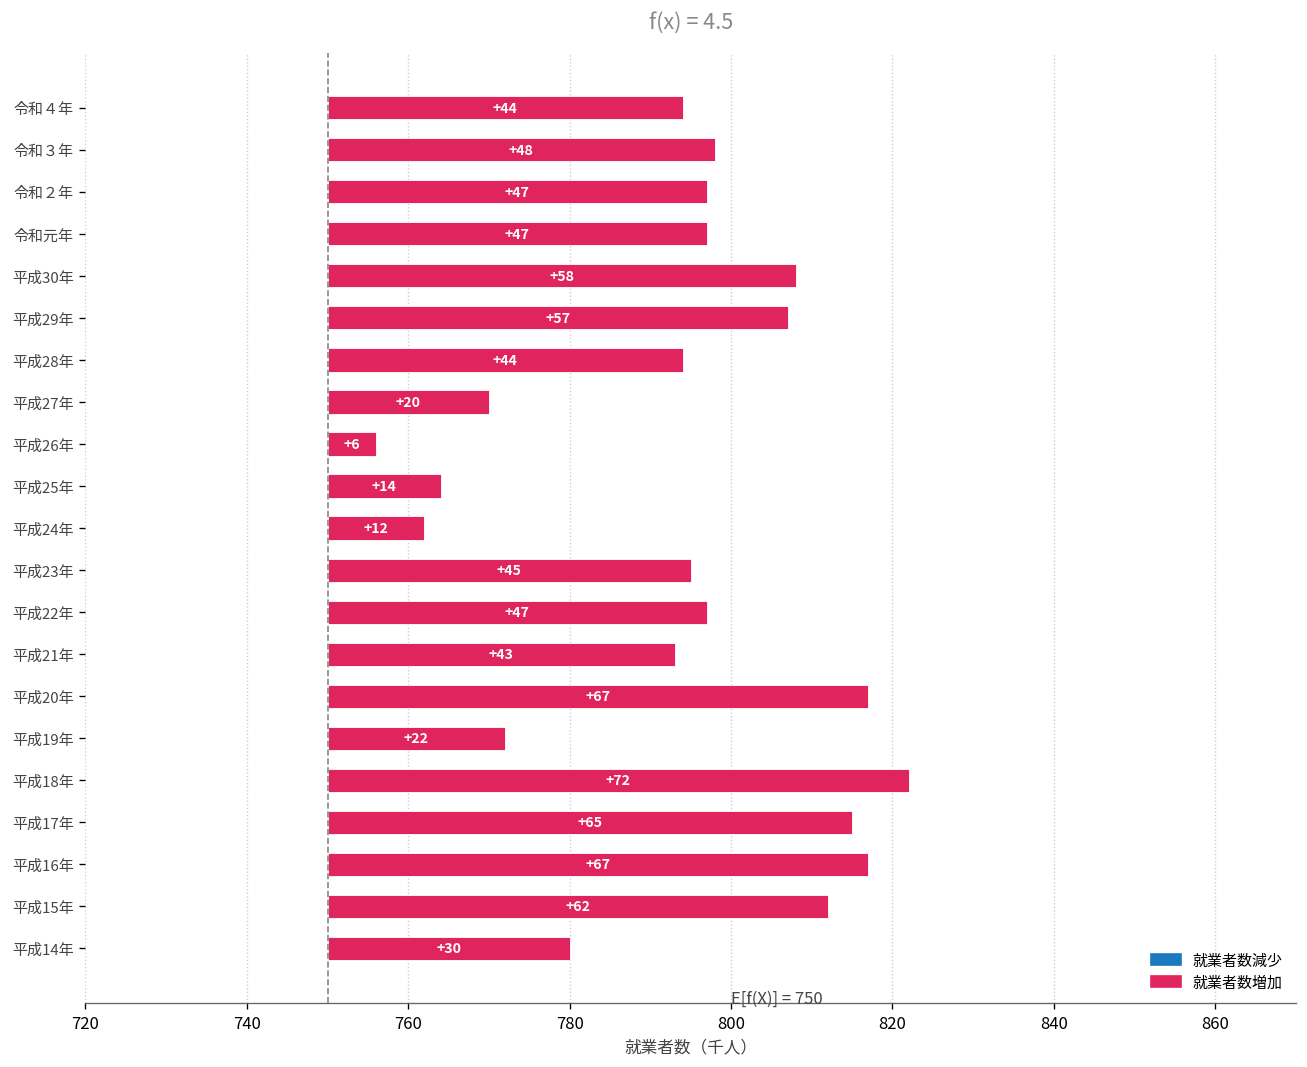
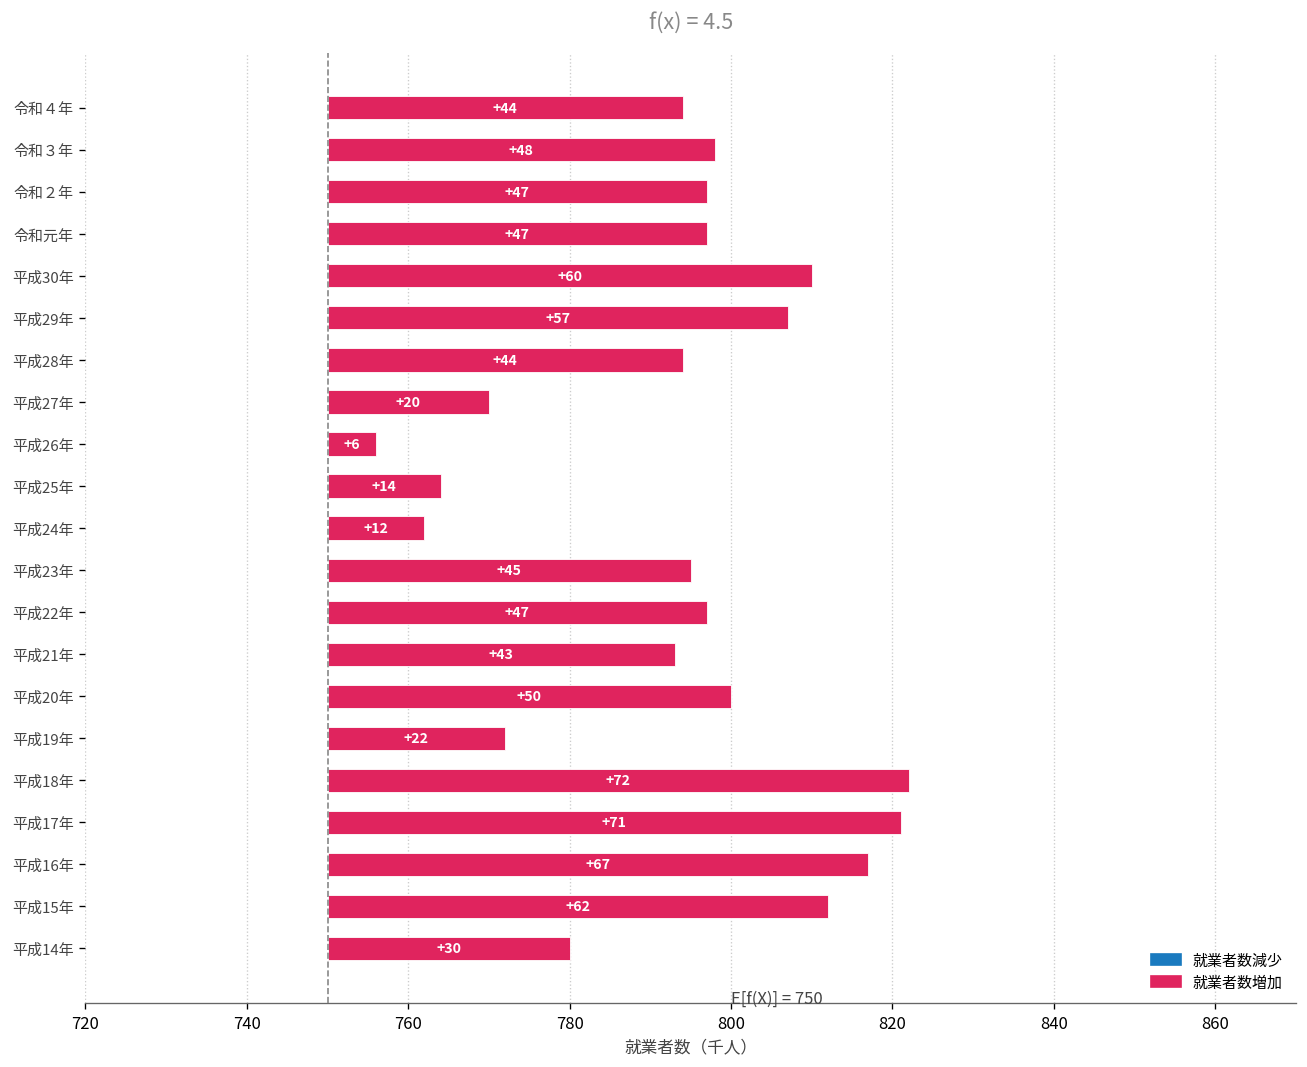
平成30年: +58 -> +60
平成20年: +67 -> +50
平成17年: +65 -> +71
